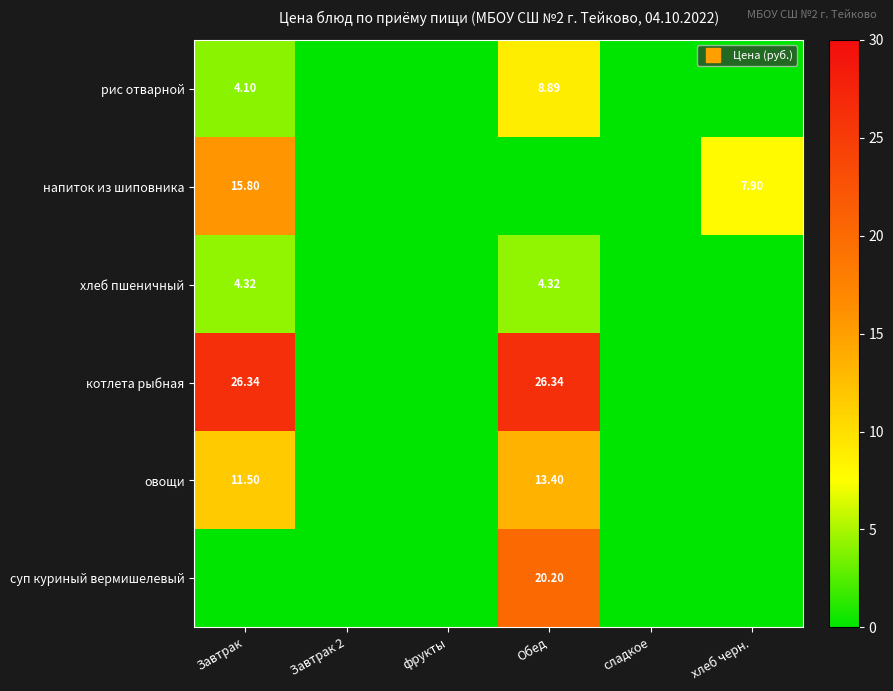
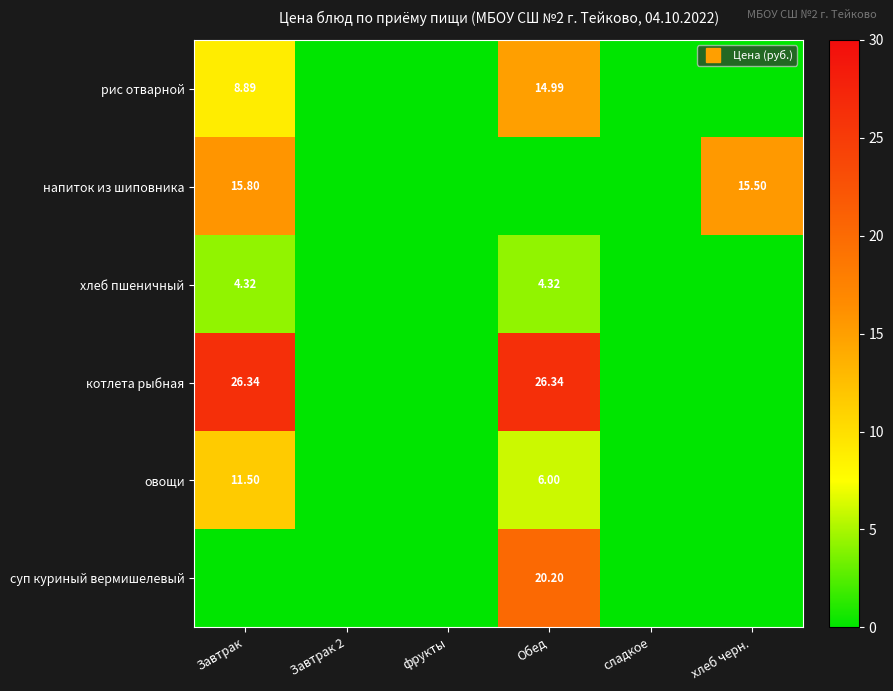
рис отварной, Завтрак: 4.10 -> 8.89
рис отварной, Обед: 8.89 -> 14.99
напиток из шиповника, хлеб черн.: 7.90 -> 15.50
овощи, Обед: 13.40 -> 6.00
